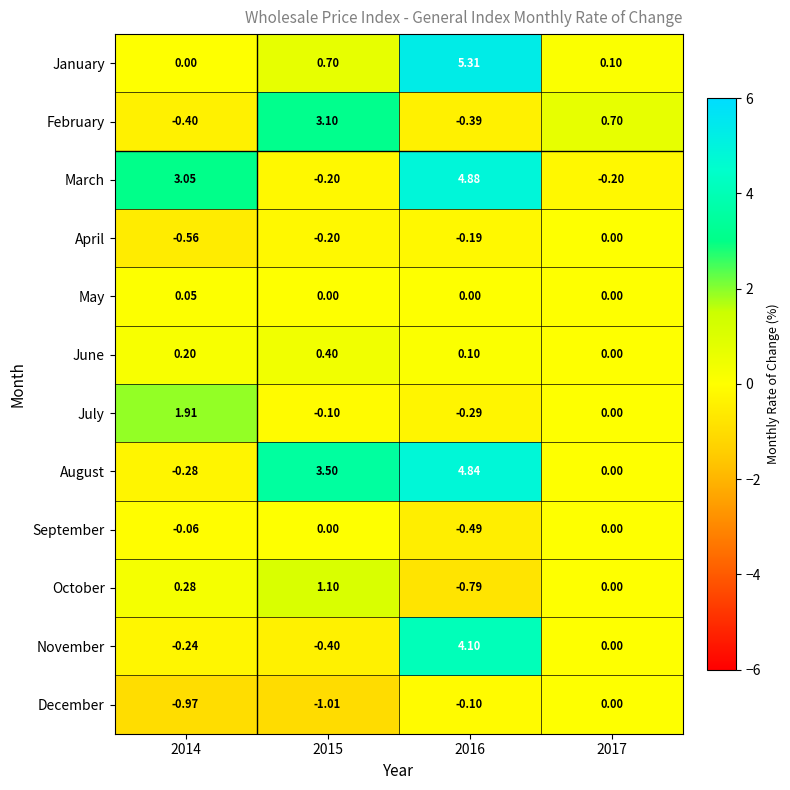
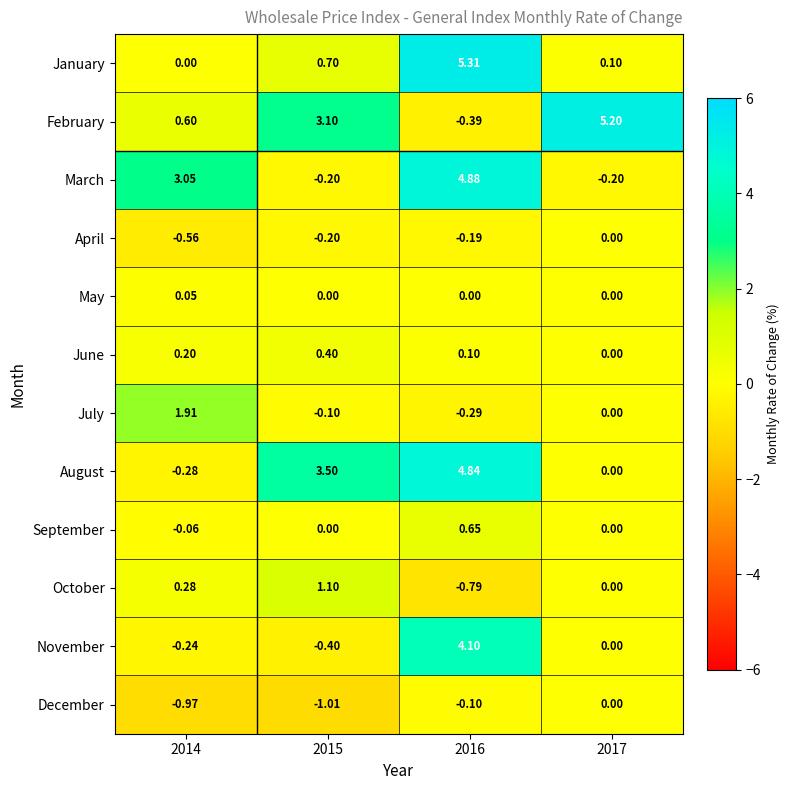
February, 2014: -0.40 -> 0.60
February, 2017: 0.70 -> 5.20
September, 2016: -0.49 -> 0.65
